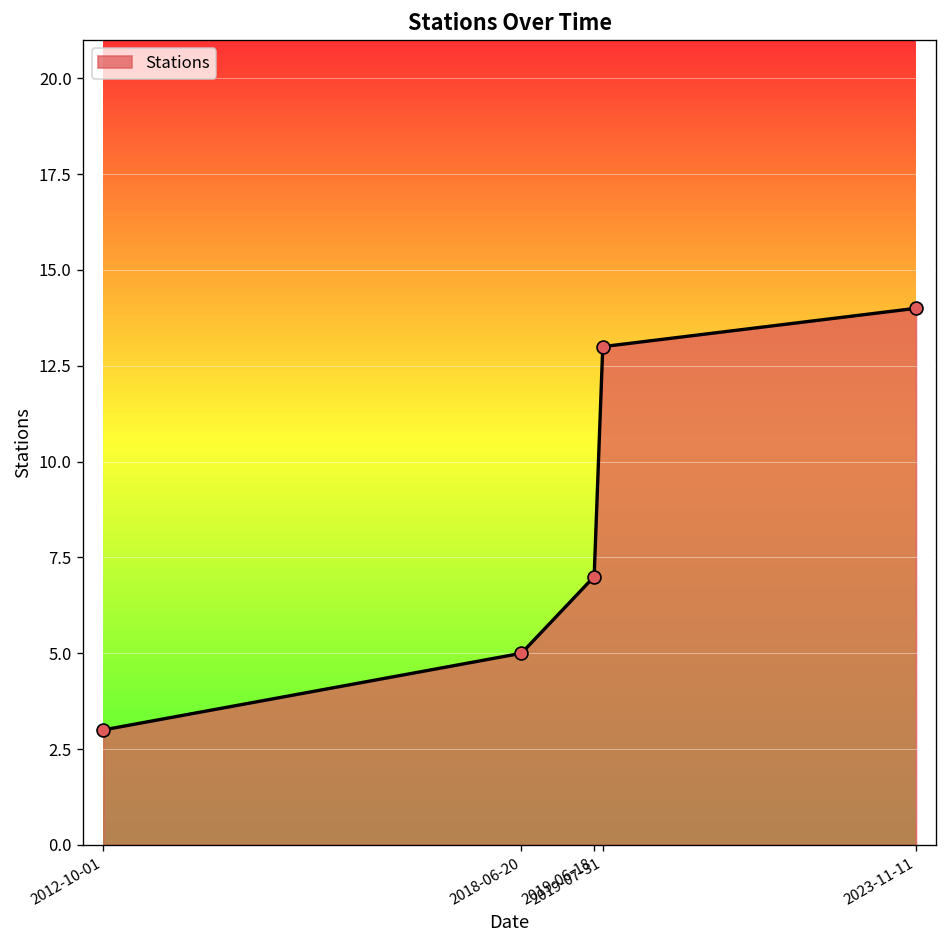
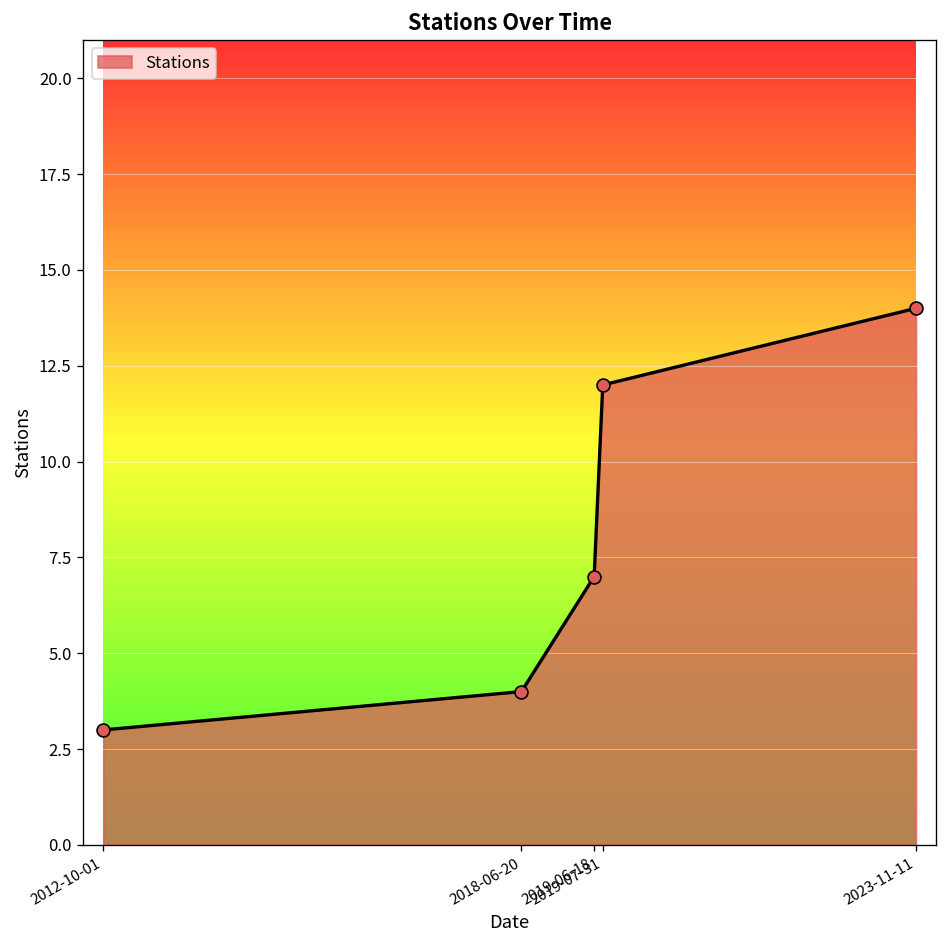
2018-06-20: 5 -> 4
2019-07-31: 13 -> 12
